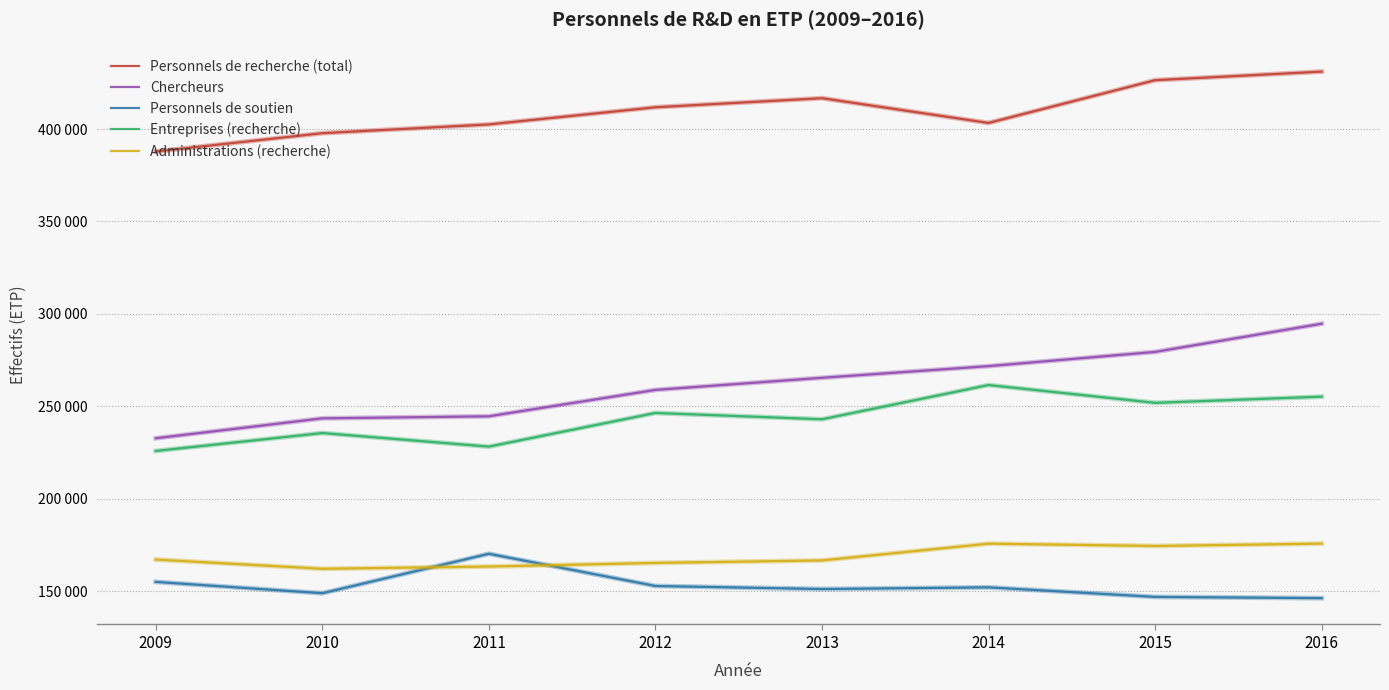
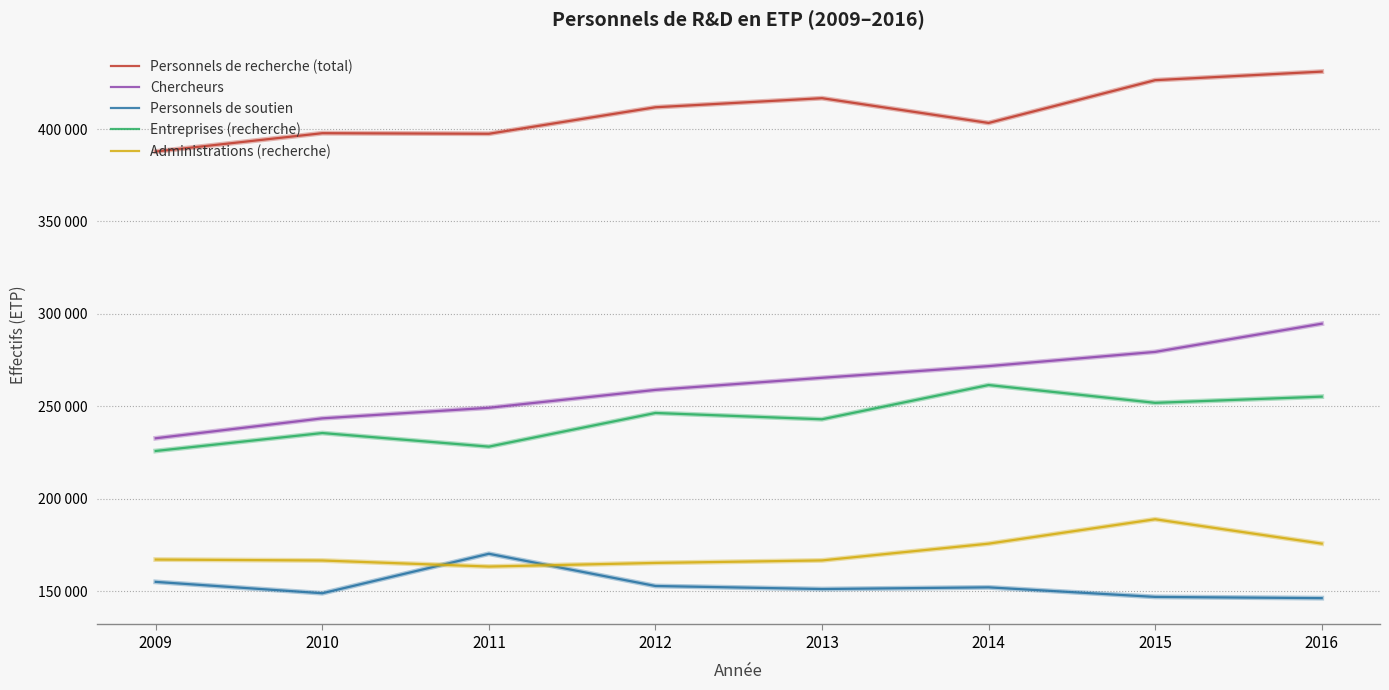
Administrations (recherche), 2010: 162000 -> 167000
Personnels de recherche (total), 2011: 402000 -> 397000
Chercheurs, 2011: 245000 -> 249000
Administrations (recherche), 2015: 175000 -> 189000
